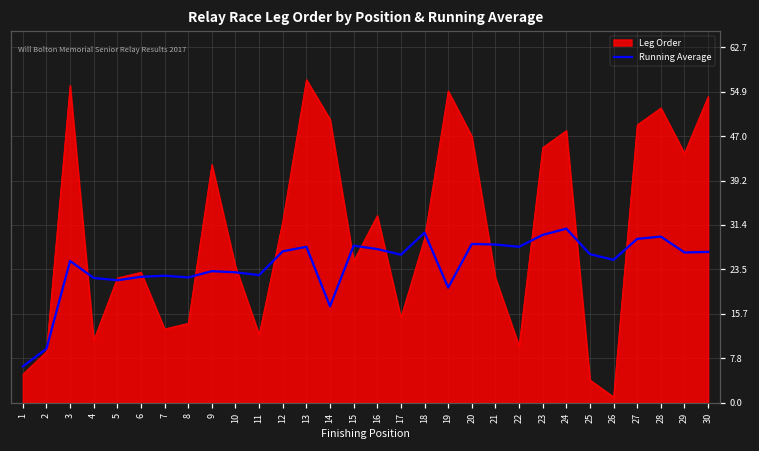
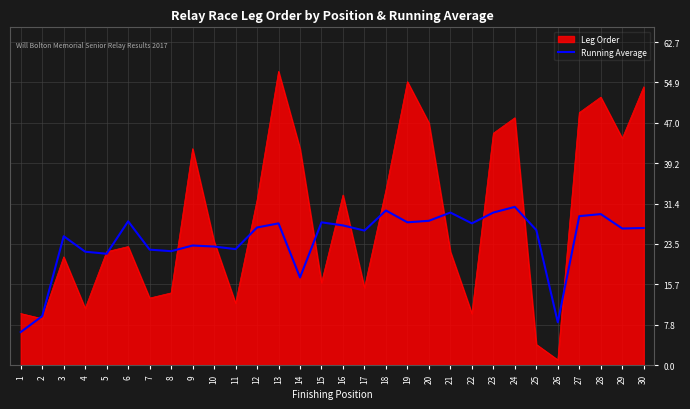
Leg Order, 1: 5 -> 10
Leg Order, 3: 56 -> 21
Running Average, 6: 22 -> 28
Leg Order, 14: 50 -> 42
Leg Order, 15: 25 -> 16
Leg Order, 18: 29 -> 34
Running Average, 19: 20 -> 28
Running Average, 21: 28 -> 30
Running Average, 26: 25 -> 8
